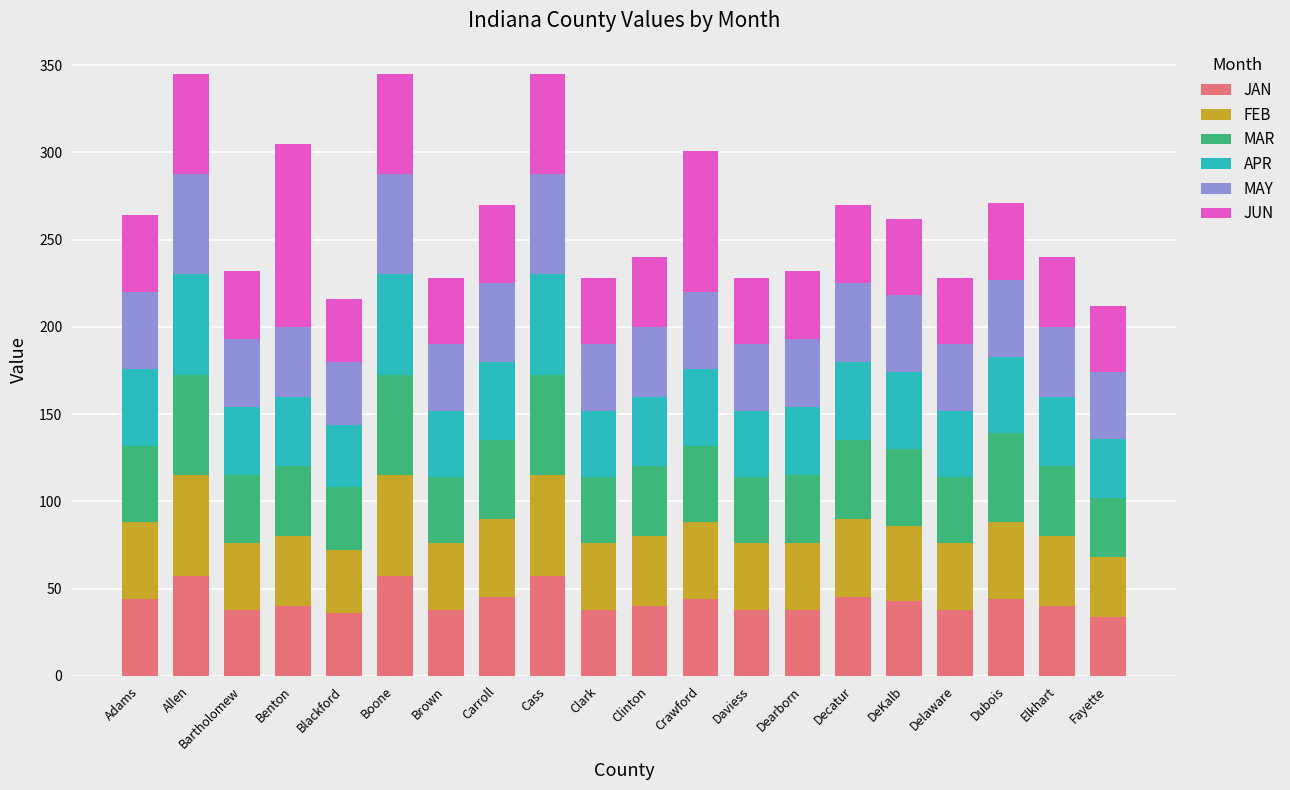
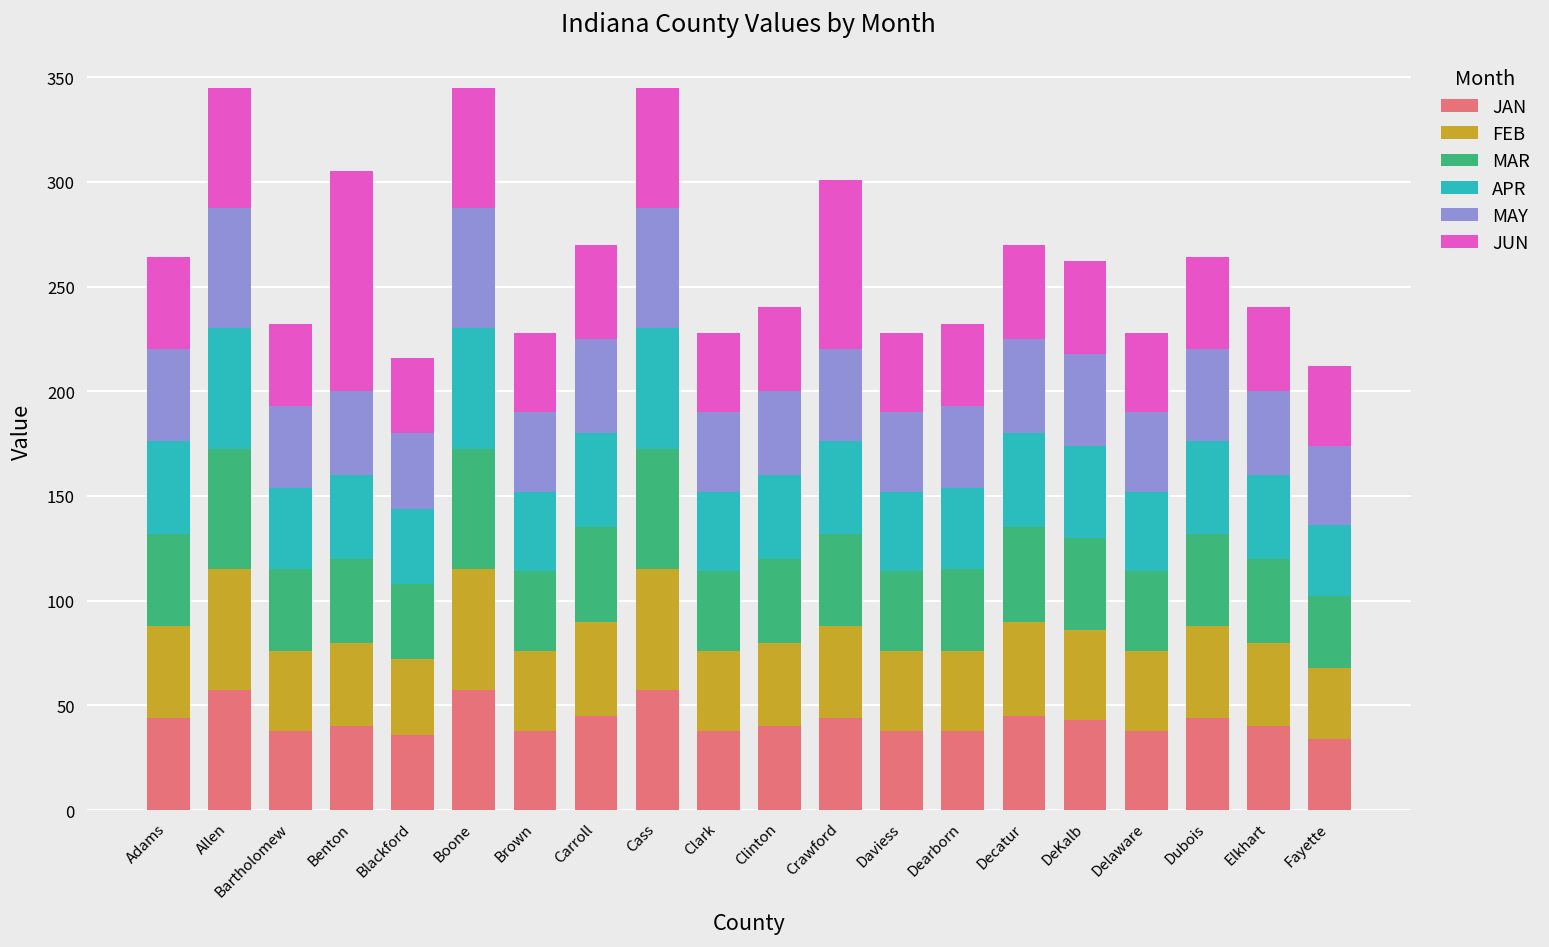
MAR, Dubois: 51 -> 44
